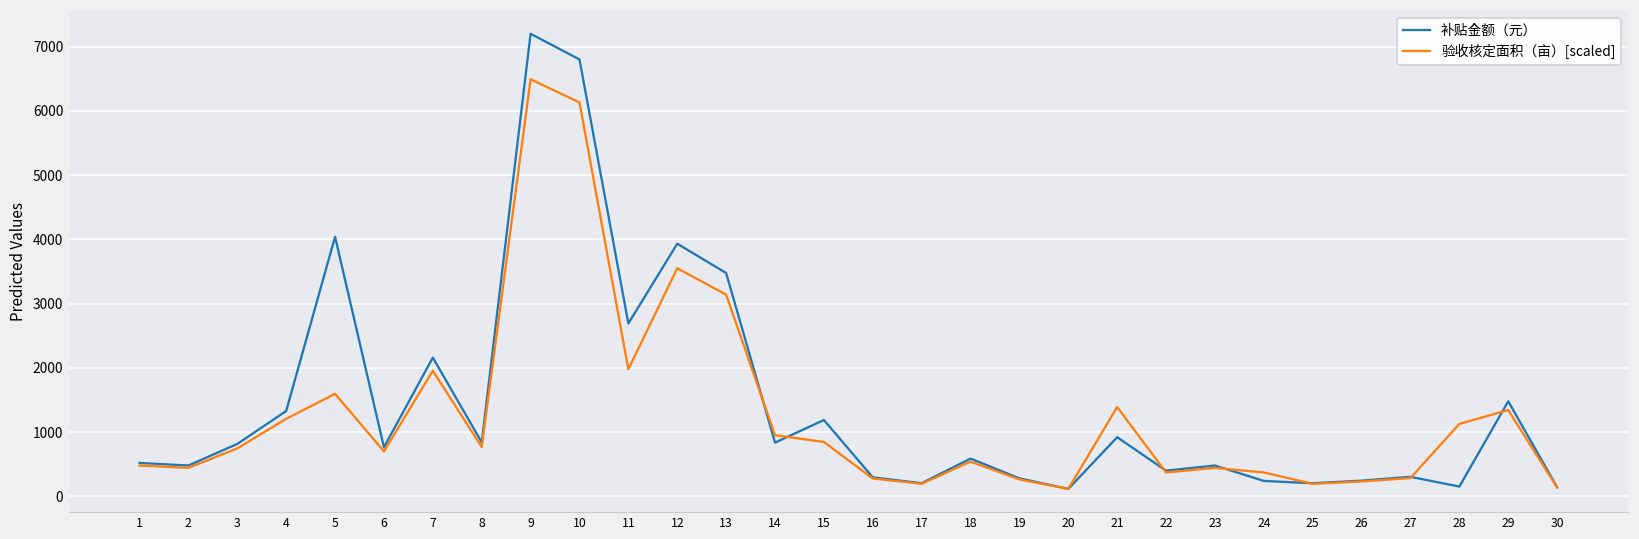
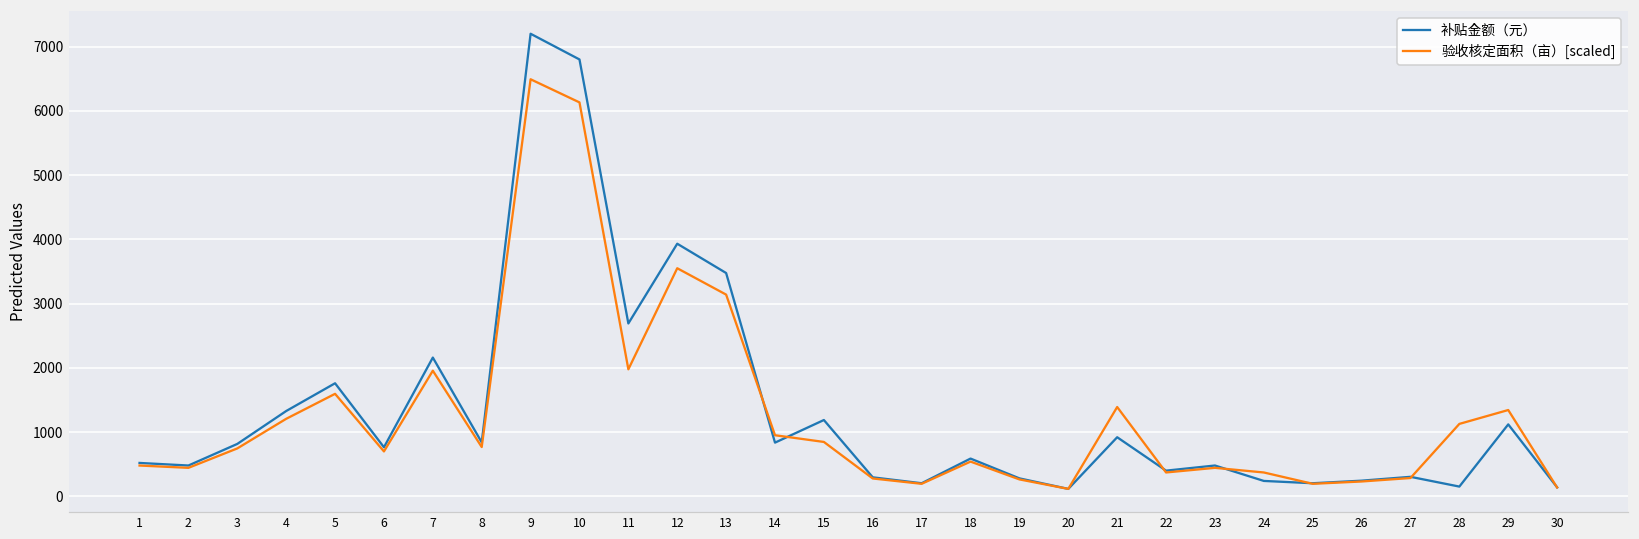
补贴金额（元）, 5: 4000 -> 1800
补贴金额（元）, 29: 1500 -> 1100
